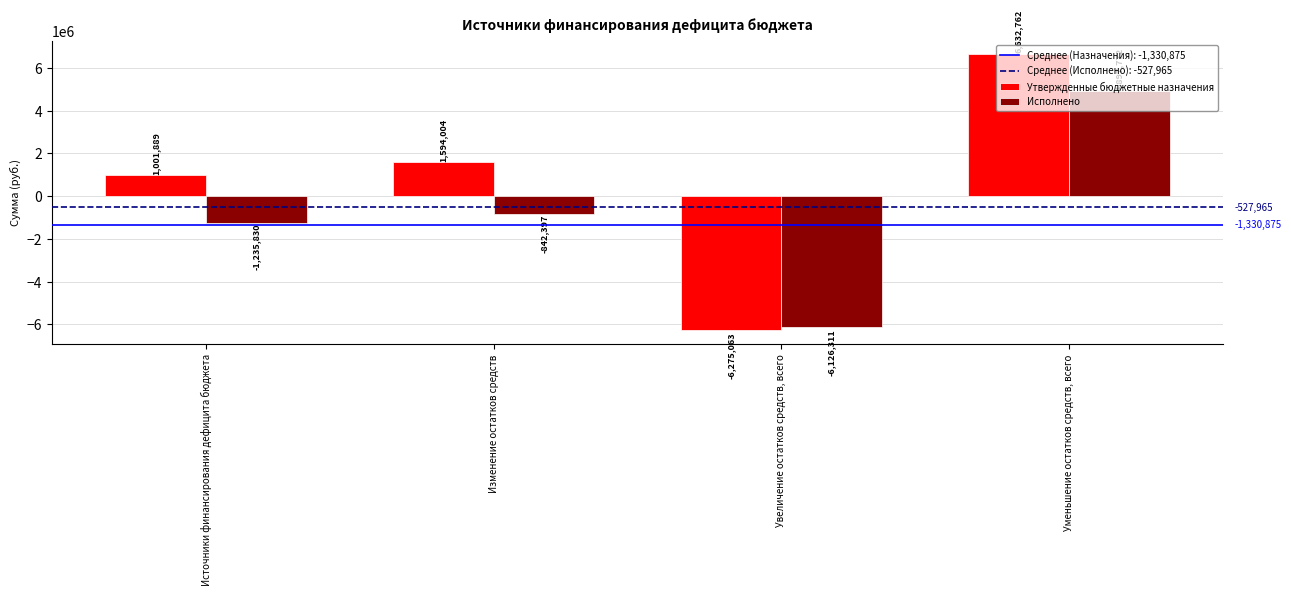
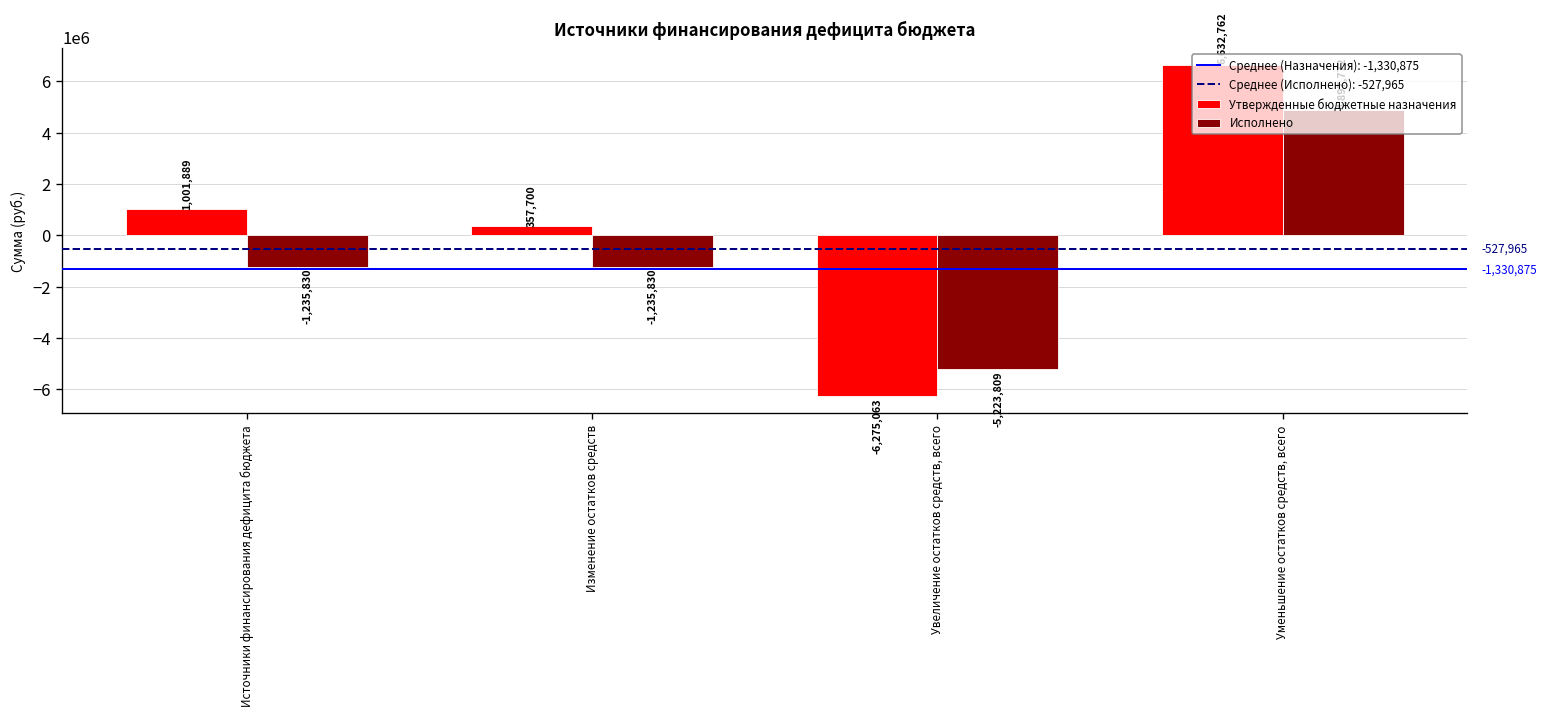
Утвержденные бюджетные назначения, Изменение остатков средств: 1,594,004 -> 357,700
Исполнено, Изменение остатков средств: -842,397 -> -1,235,830
Исполнено, Увеличение остатков средств, всего: -6,126,311 -> -5,223,809
